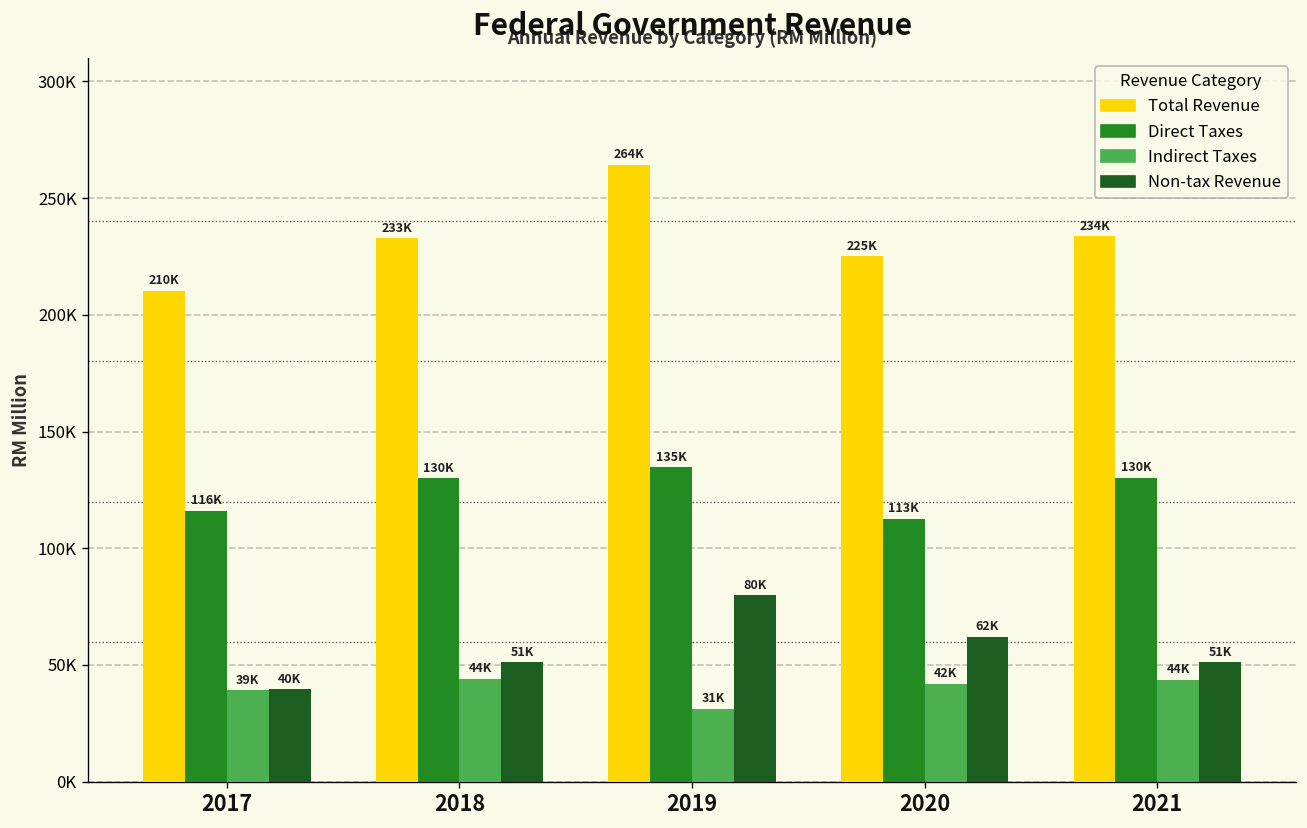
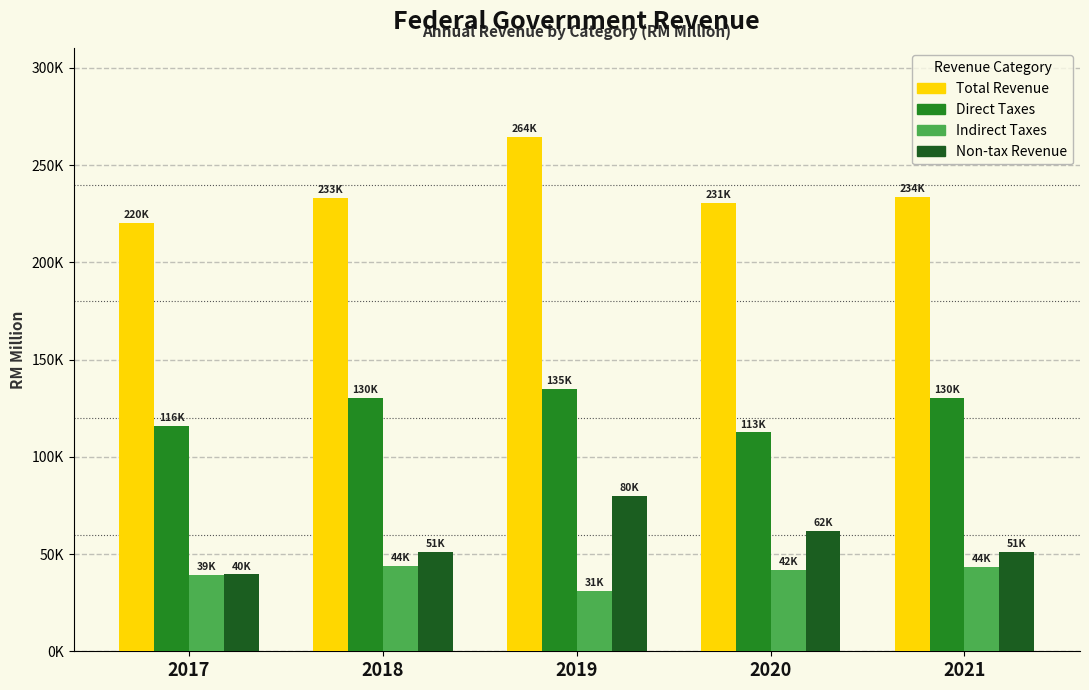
Total Revenue, 2017: 210K -> 220K
Total Revenue, 2020: 225K -> 231K
